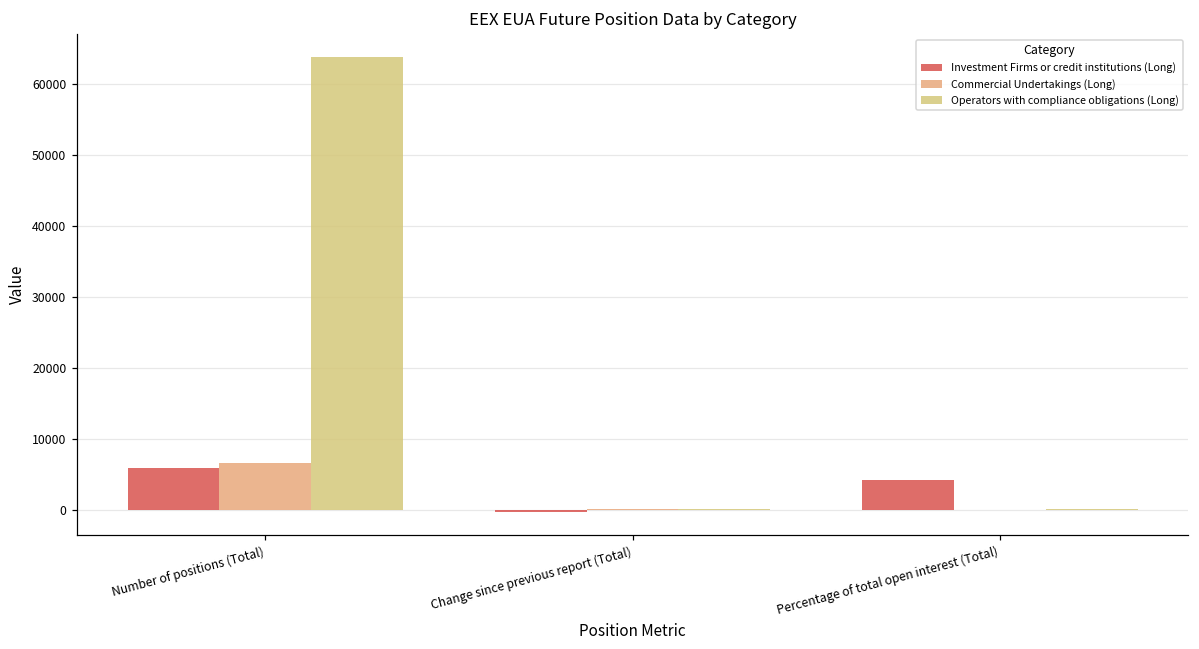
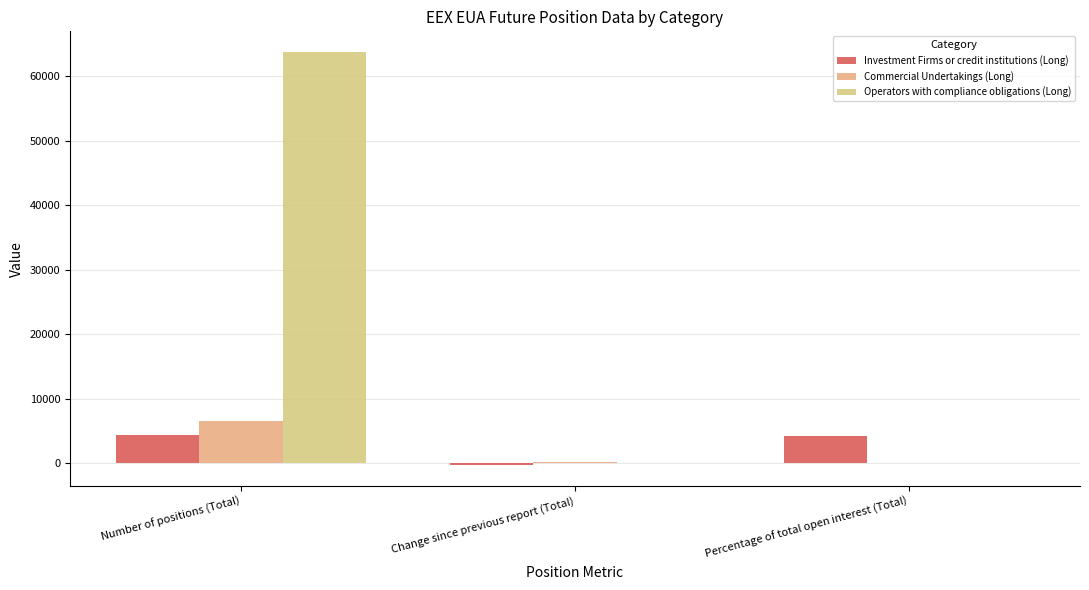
Investment Firms or credit institutions (Long), Number of positions (Total): 6000 -> 4000
